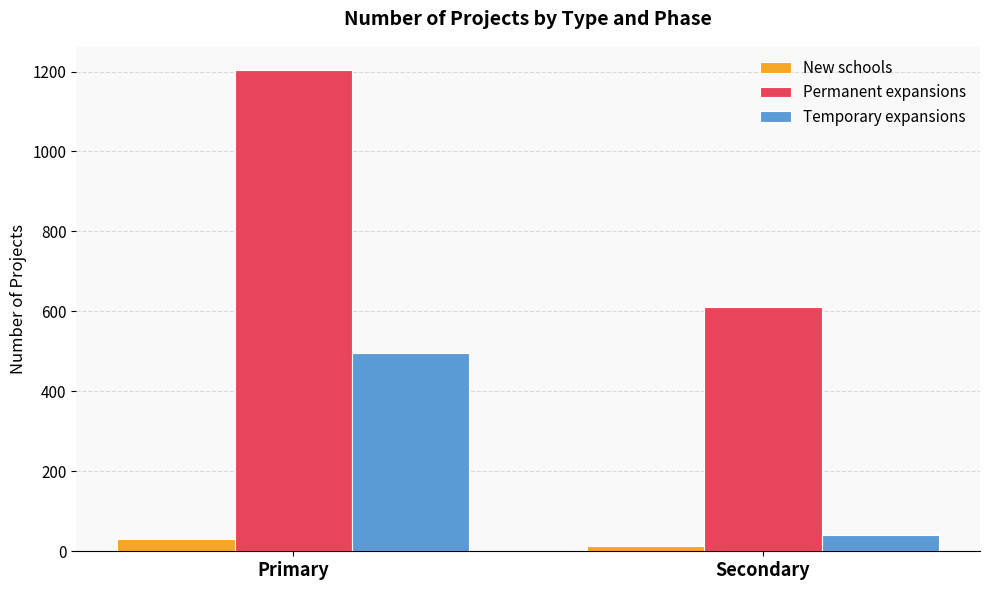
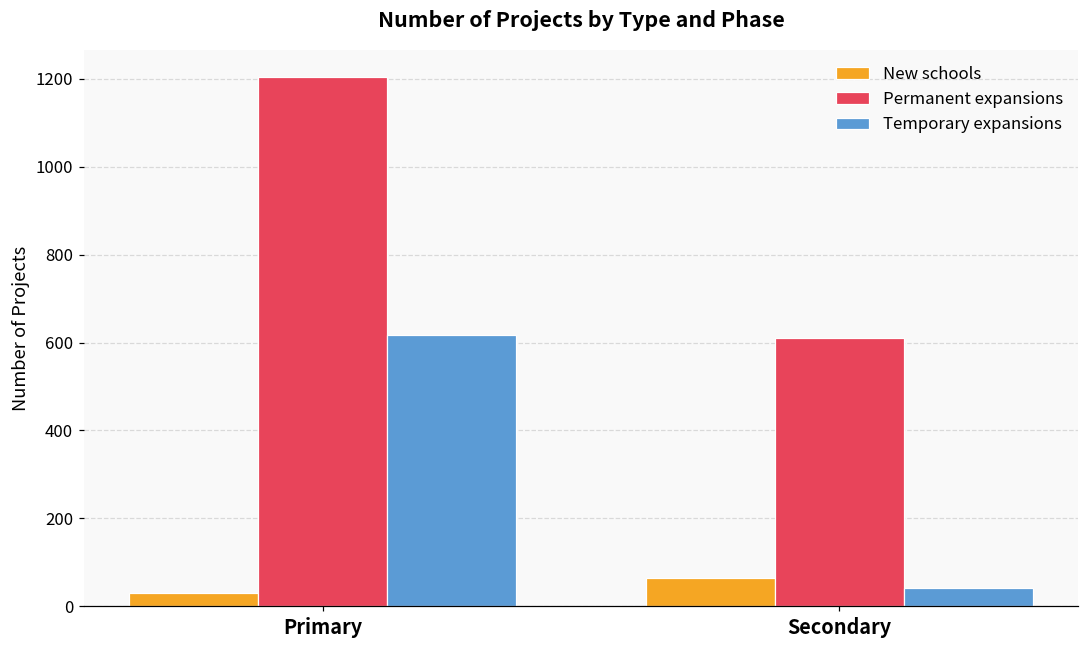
Temporary expansions, Primary: 500 -> 620
New schools, Secondary: 10 -> 70
